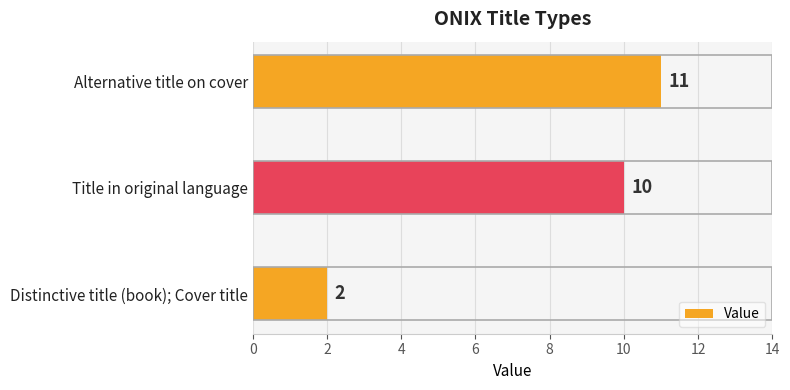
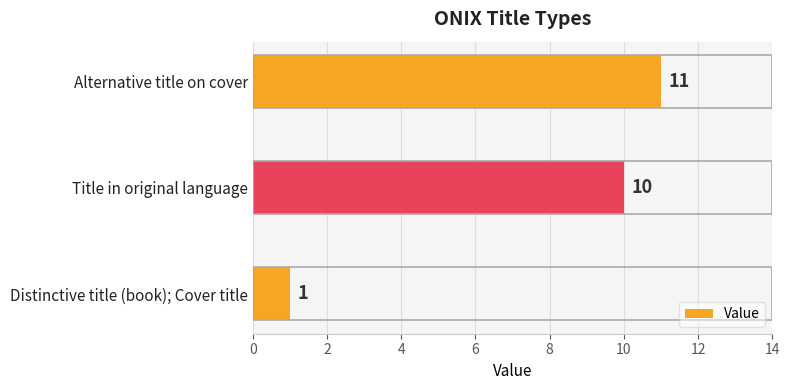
Distinctive title (book); Cover title: 2 -> 1
